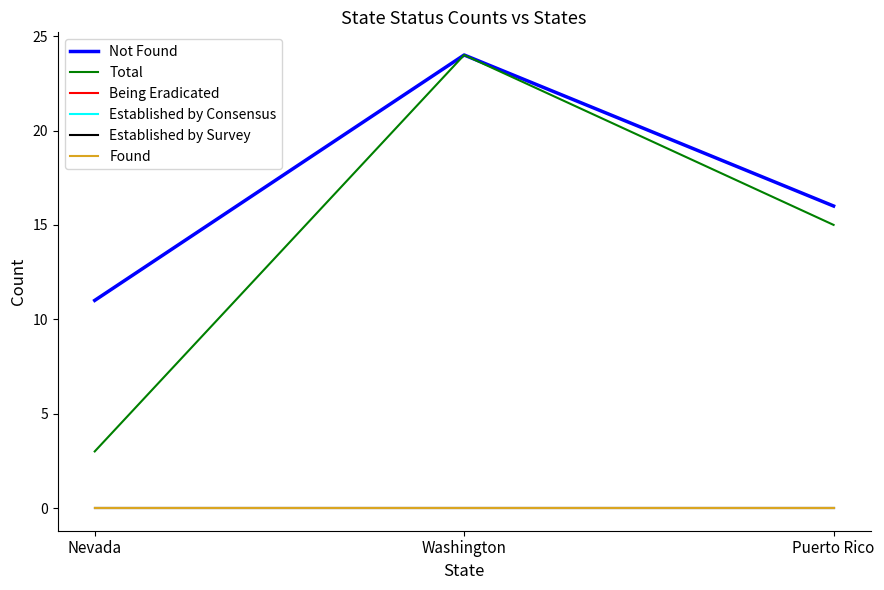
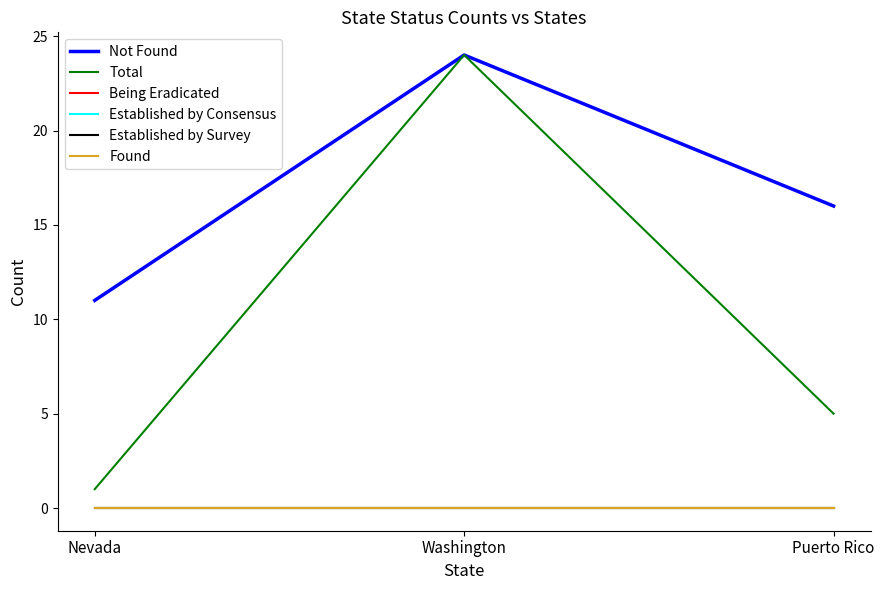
Total, Nevada: 3 -> 1
Total, Puerto Rico: 15 -> 5
